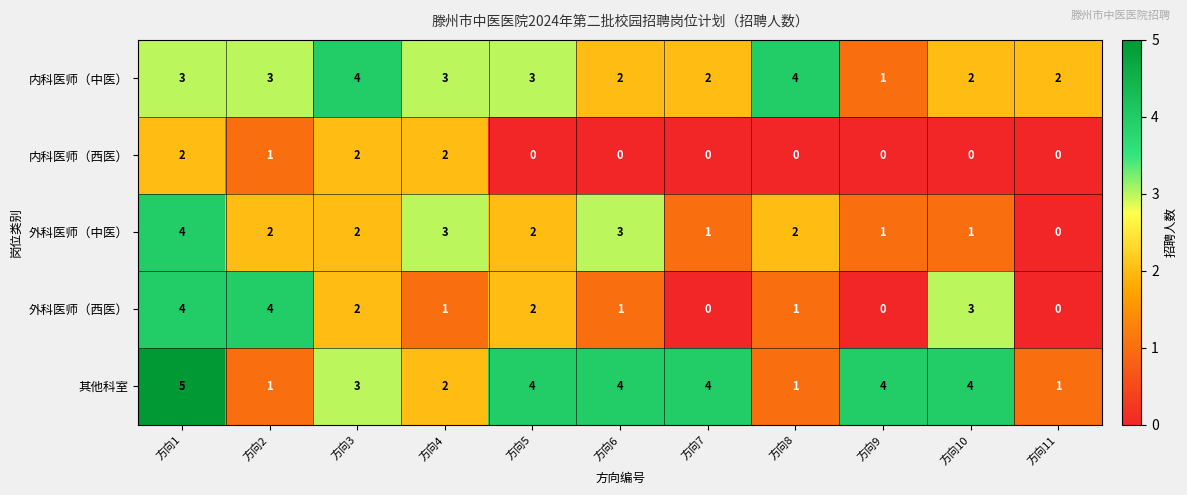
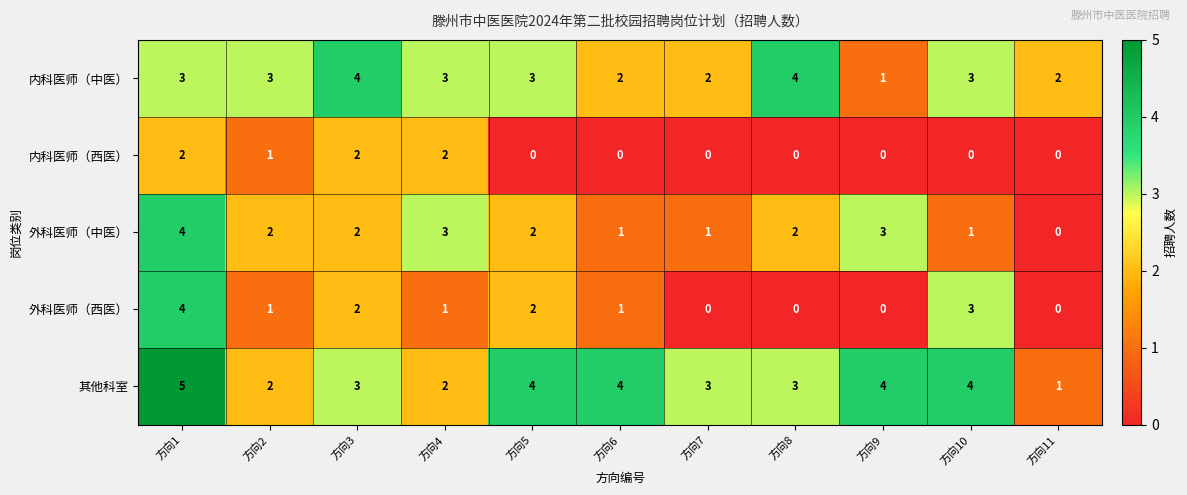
内科医师（中医）, 方向10: 2 -> 3
外科医师（中医）, 方向6: 3 -> 1
外科医师（中医）, 方向9: 1 -> 3
外科医师（西医）, 方向2: 4 -> 1
外科医师（西医）, 方向8: 1 -> 0
其他科室, 方向2: 1 -> 2
其他科室, 方向7: 4 -> 3
其他科室, 方向8: 1 -> 3
